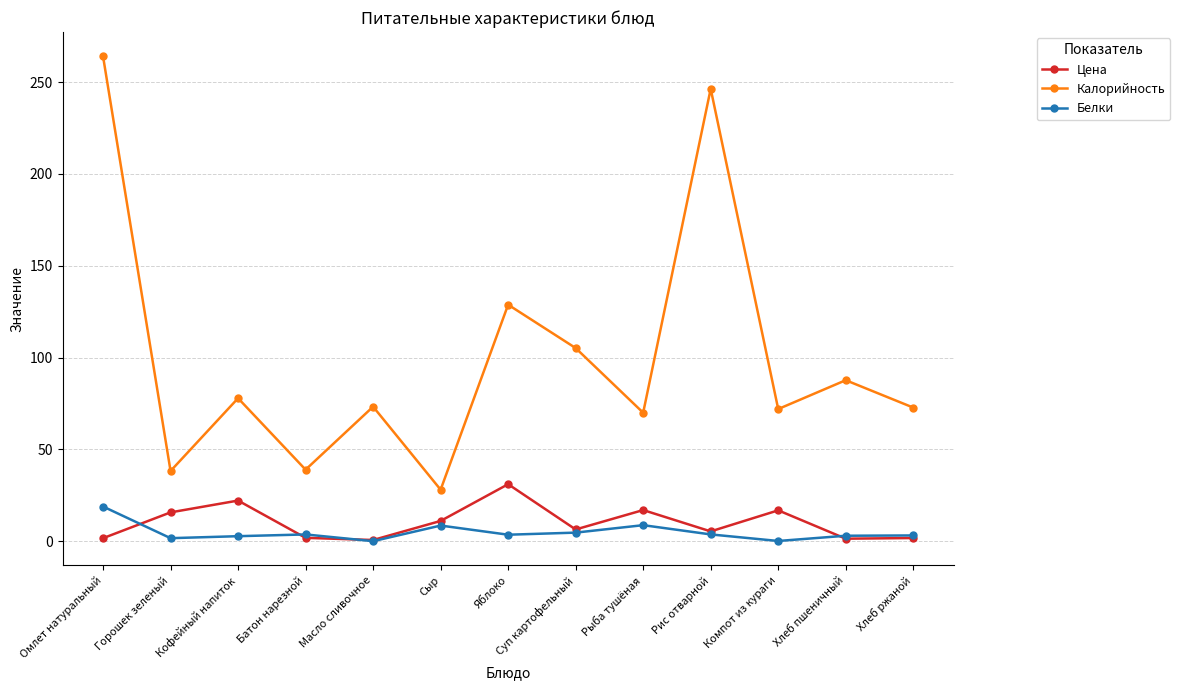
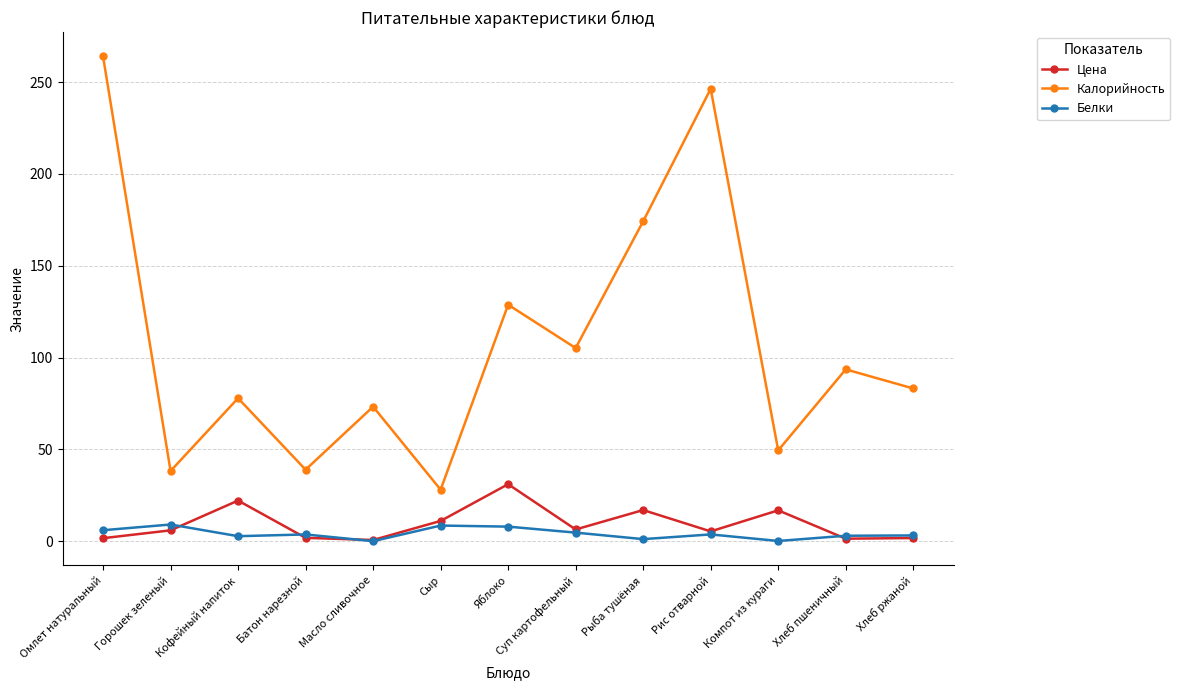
Белки, Омлет натуральный: 19 -> 6
Цена, Горошек зеленый: 16 -> 6
Белки, Горошек зеленый: 2 -> 9
Белки, Яблоко: 4 -> 8
Калорийность, Рыба тушёная: 70 -> 174
Белки, Рыба тушёная: 9 -> 1
Калорийность, Компот из кураги: 72 -> 50
Калорийность, Хлеб пшеничный: 88 -> 94
Калорийность, Хлеб ржаной: 73 -> 83
